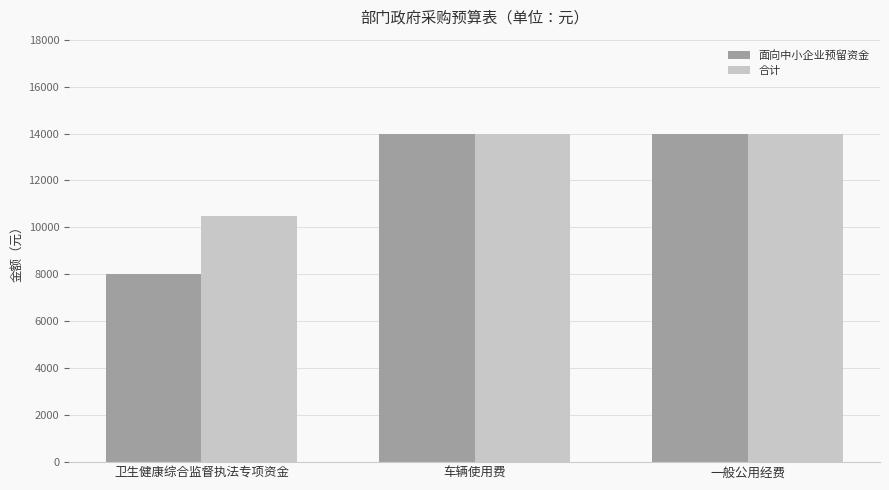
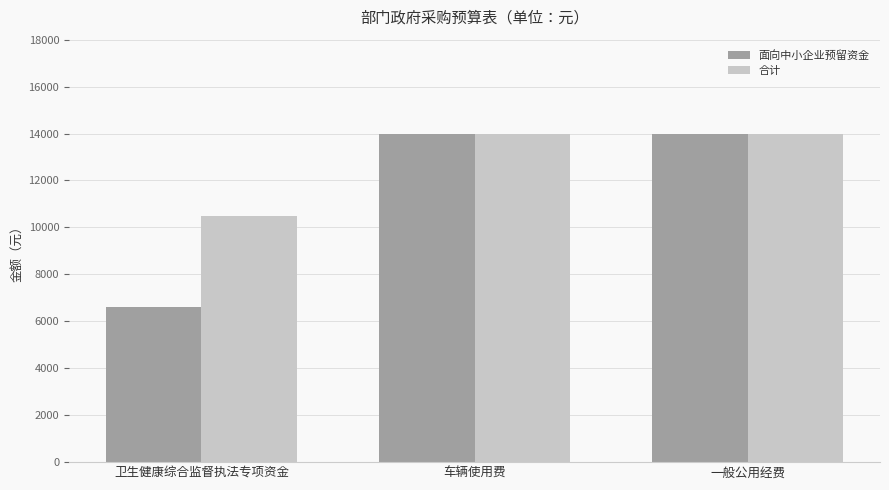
面向中小企业预留资金, 卫生健康综合监督执法专项资金: 8000 -> 6600
